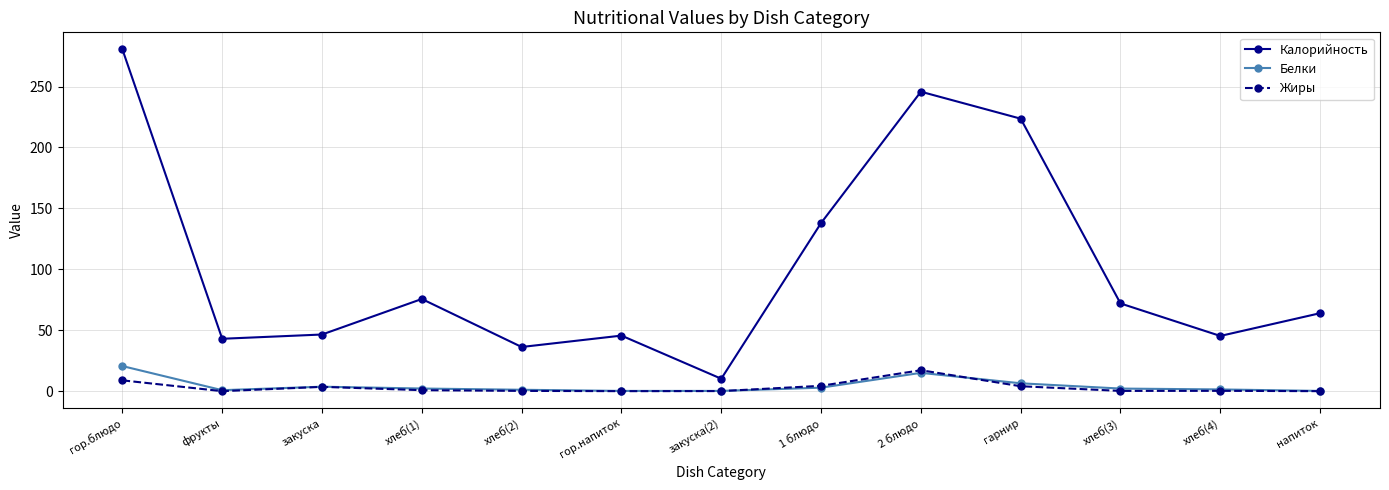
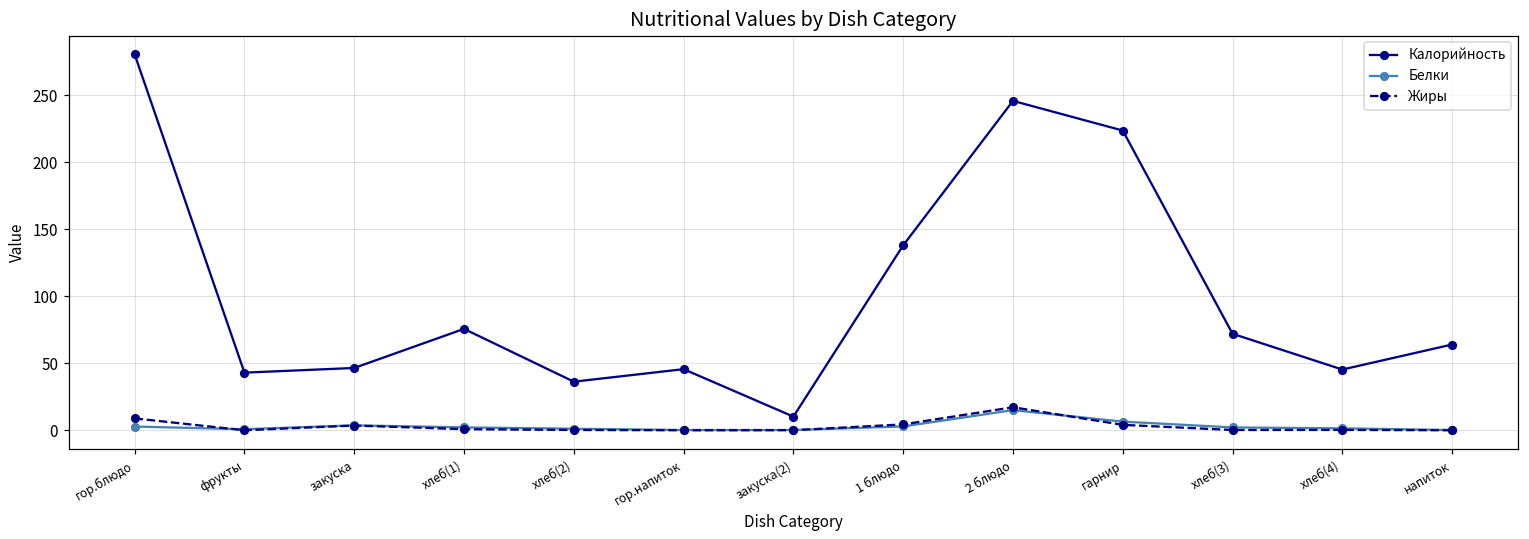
Белки, гор.блюдо: 21 -> 3
